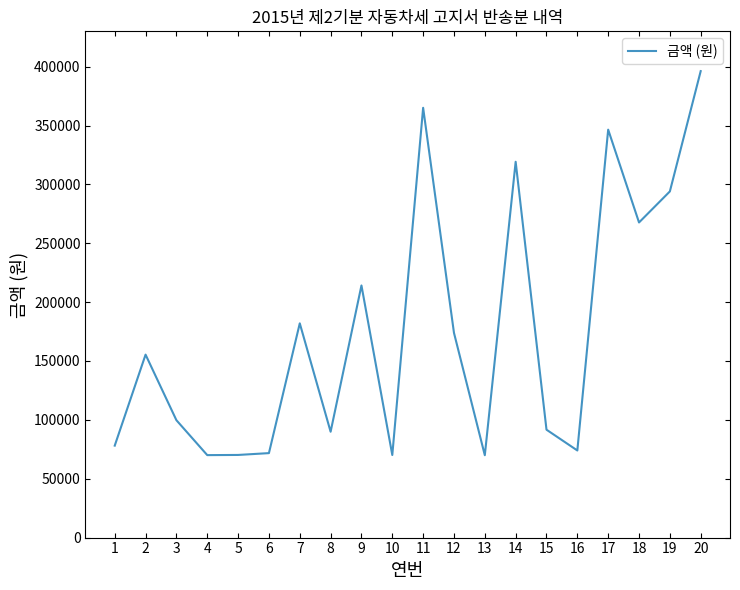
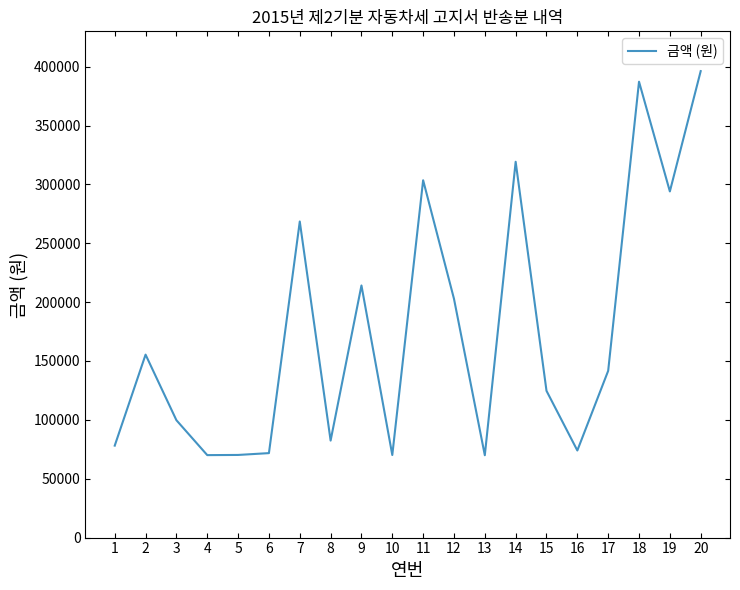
7: 182000 -> 268000
8: 90000 -> 82000
11: 365000 -> 304000
12: 174000 -> 203000
15: 92000 -> 125000
17: 346000 -> 142000
18: 268000 -> 387000
